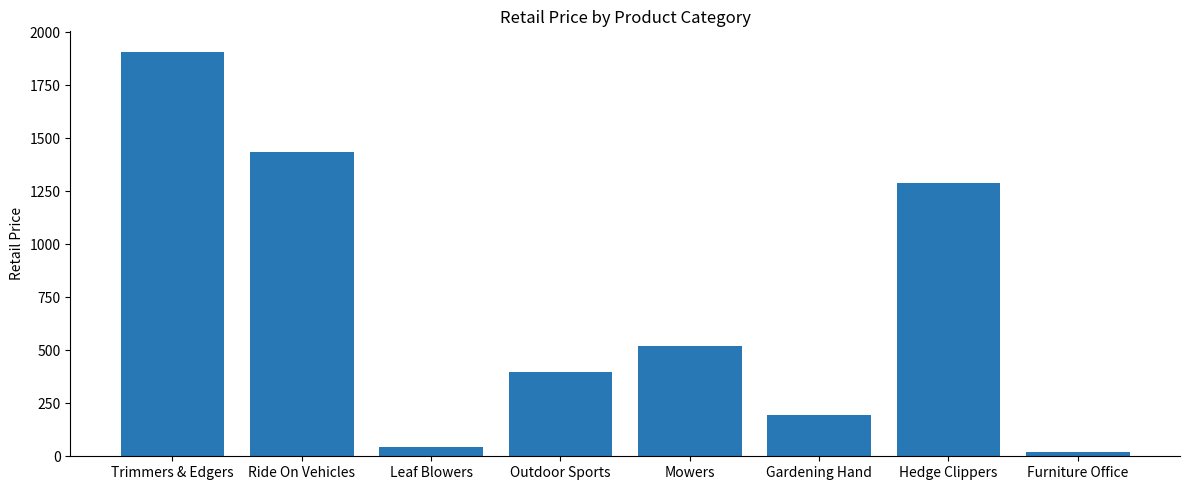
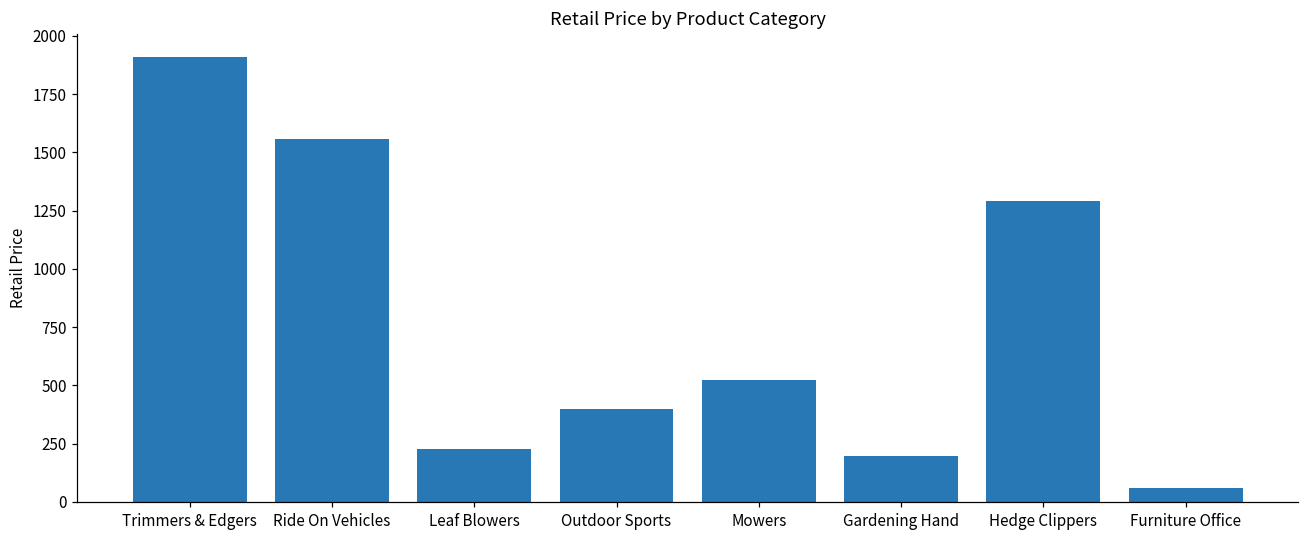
Ride On Vehicles: 1440 -> 1560
Leaf Blowers: 50 -> 230
Furniture Office: 20 -> 60
